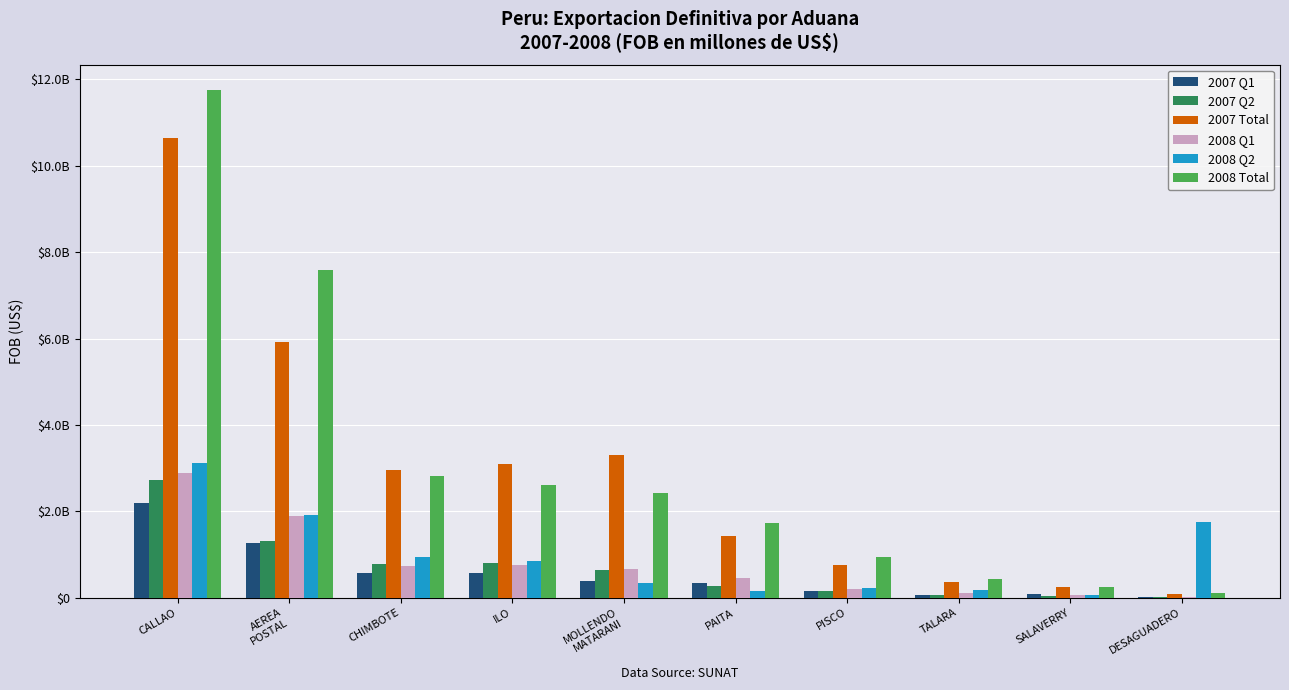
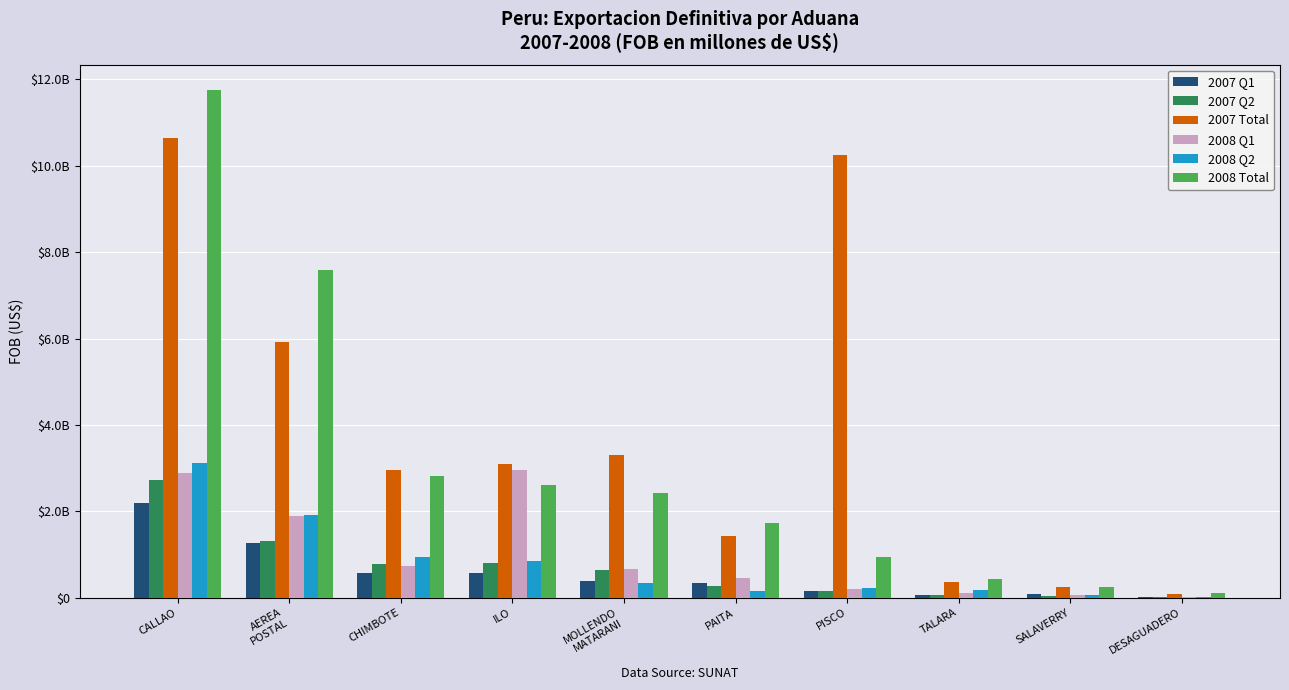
2008 Q1, ILO: $800000000 -> $3000000000
2007 Total, PISCO: $800000000 -> $10300000000
2008 Q2, DESAGUADERO: $1800000000 -> $0
